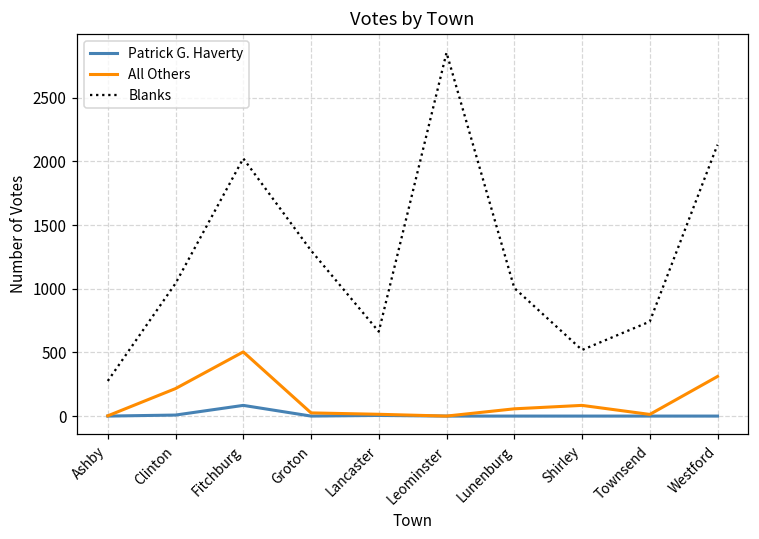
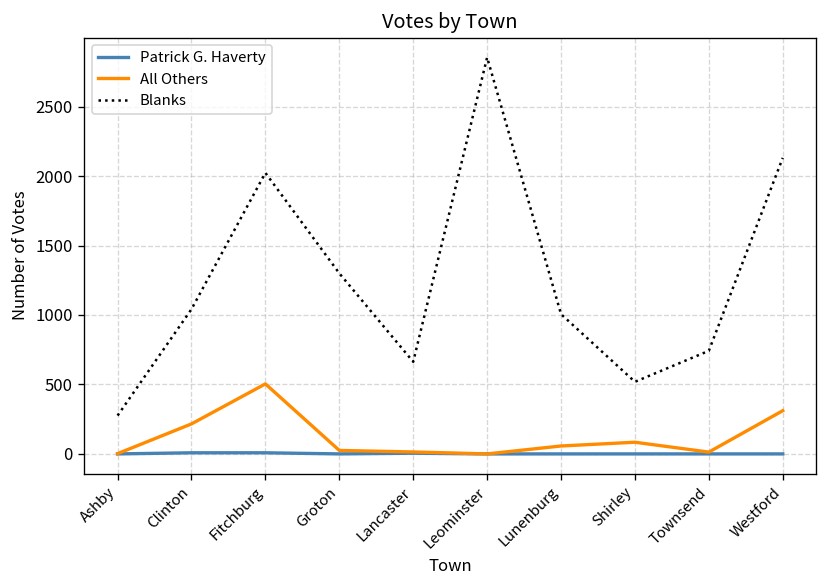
Patrick G. Haverty, Fitchburg: 80 -> 10
